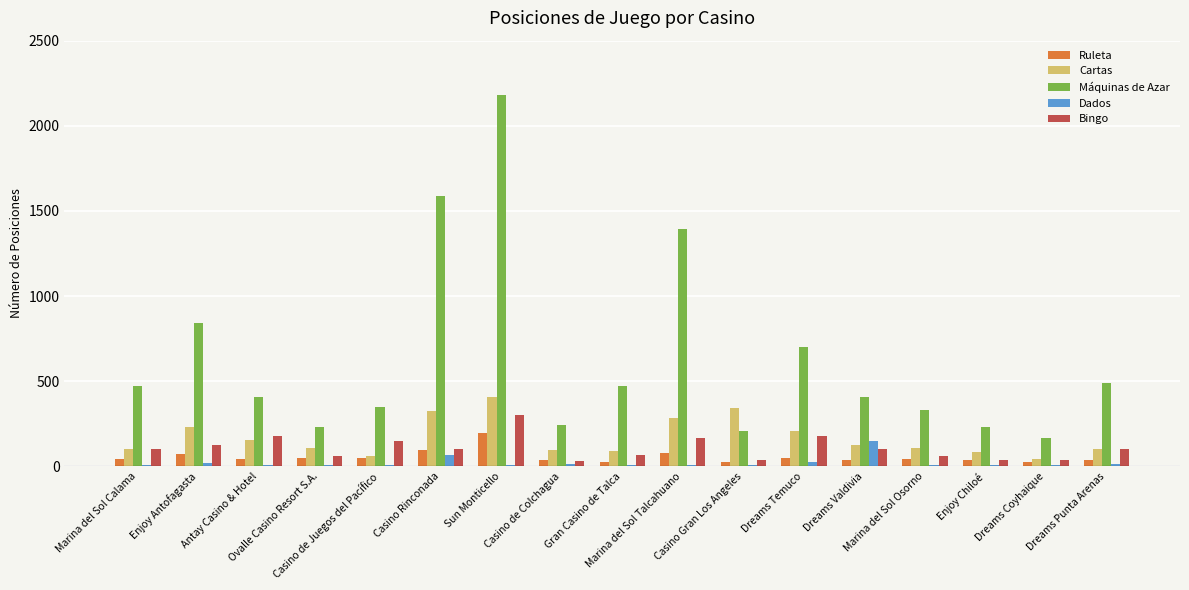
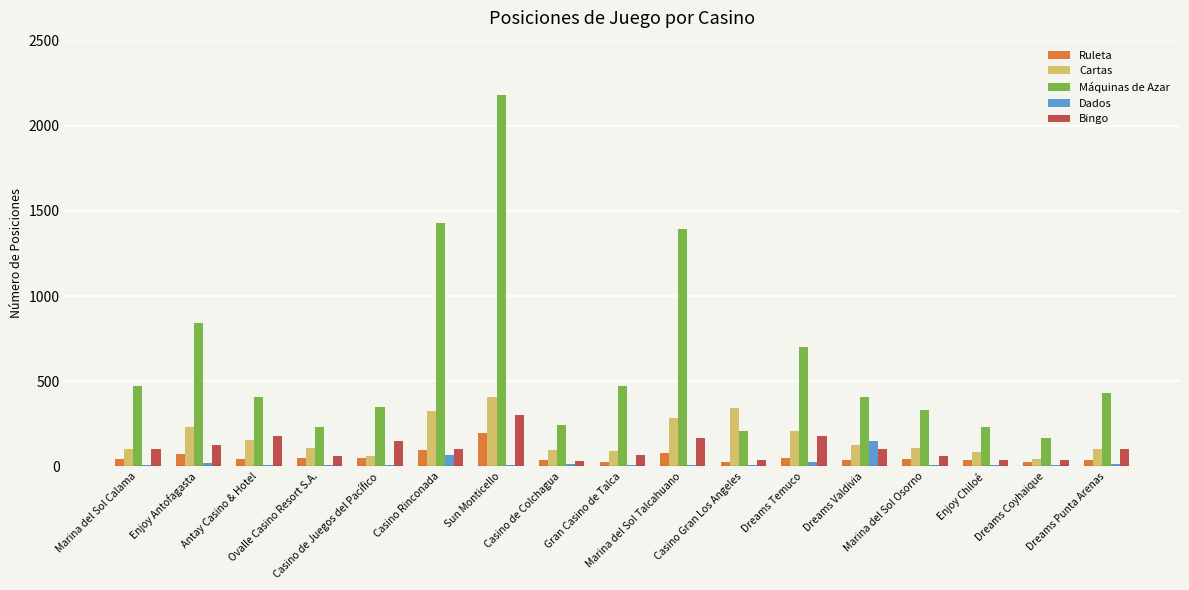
Máquinas de Azar, Casino Rinconada: 1590 -> 1430
Máquinas de Azar, Dreams Punta Arenas: 490 -> 430
